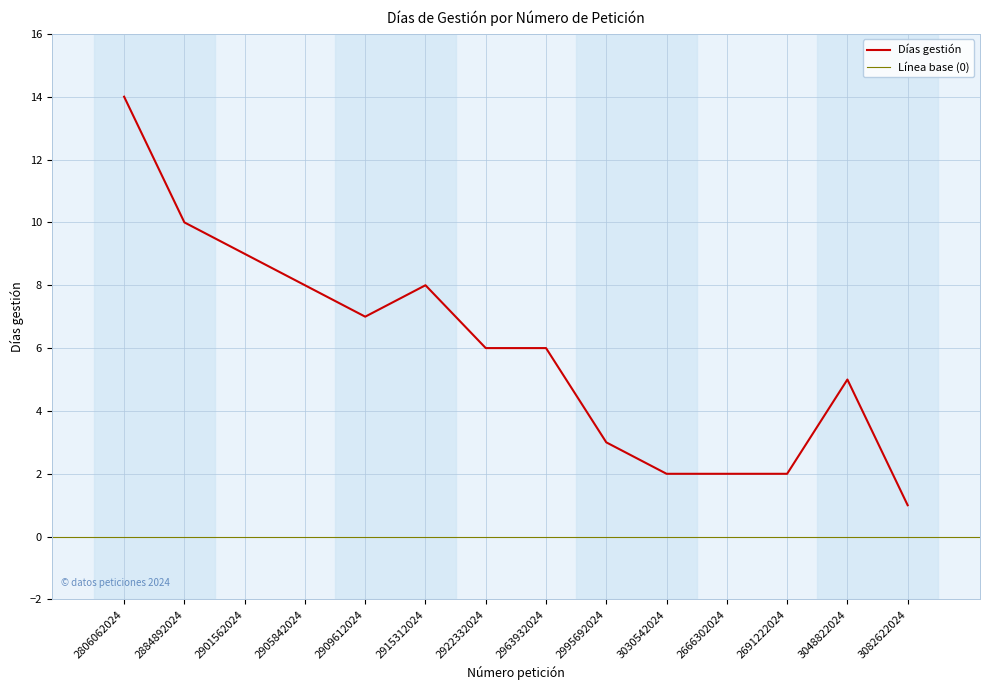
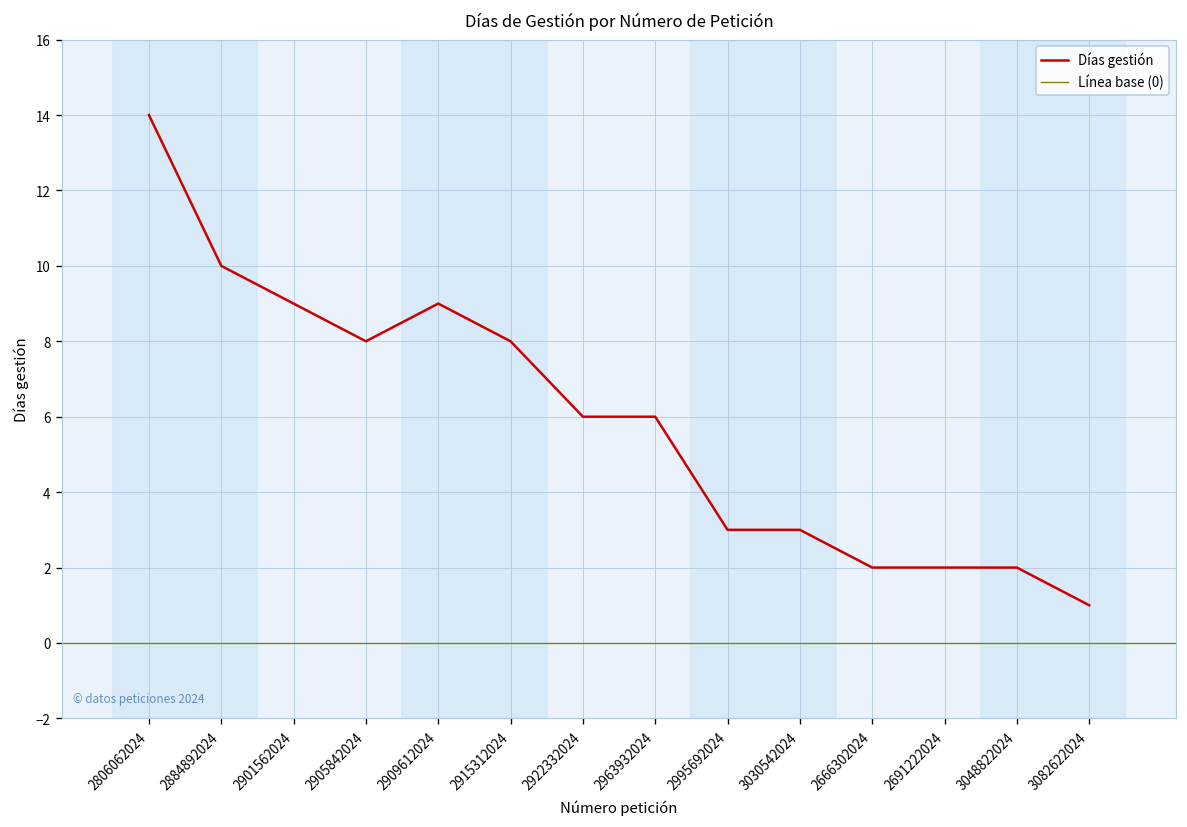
2909612024: 7 -> 9
3030542024: 2 -> 3
3048822024: 5 -> 2
